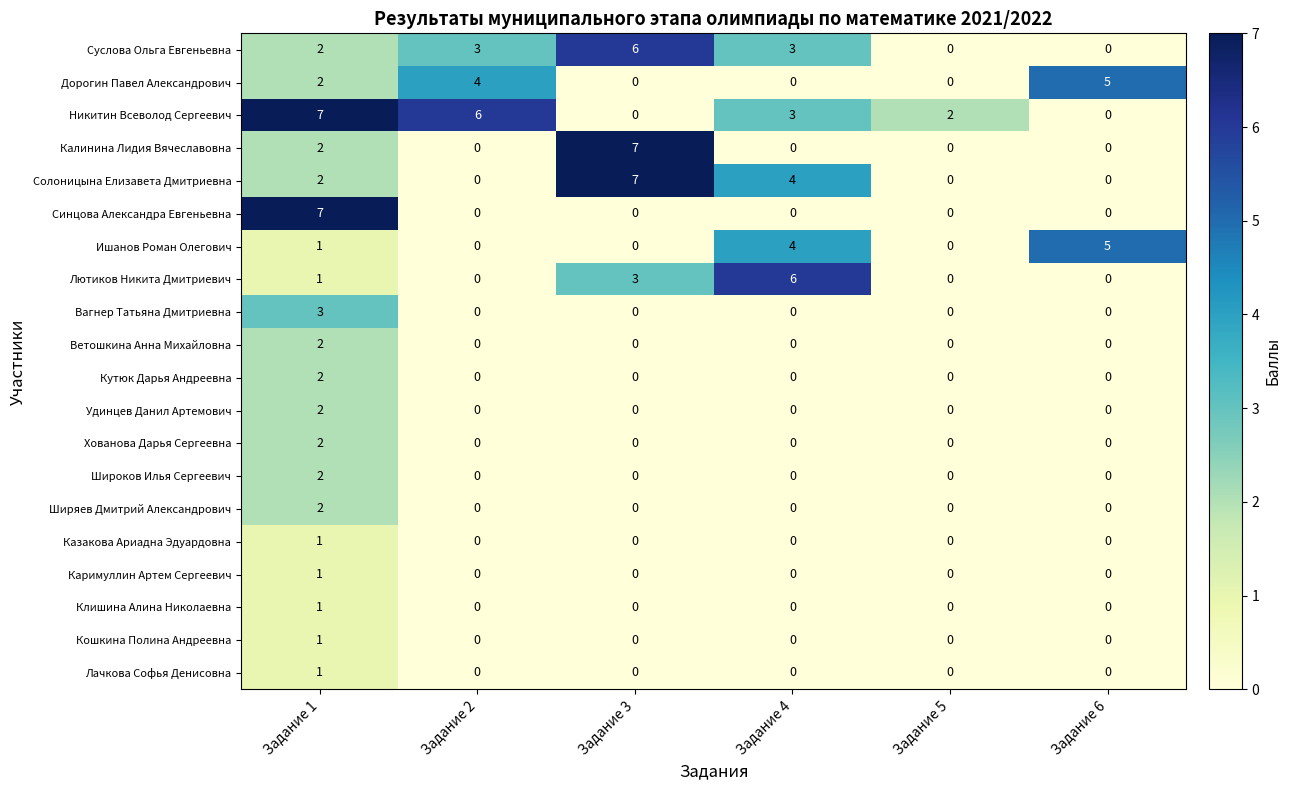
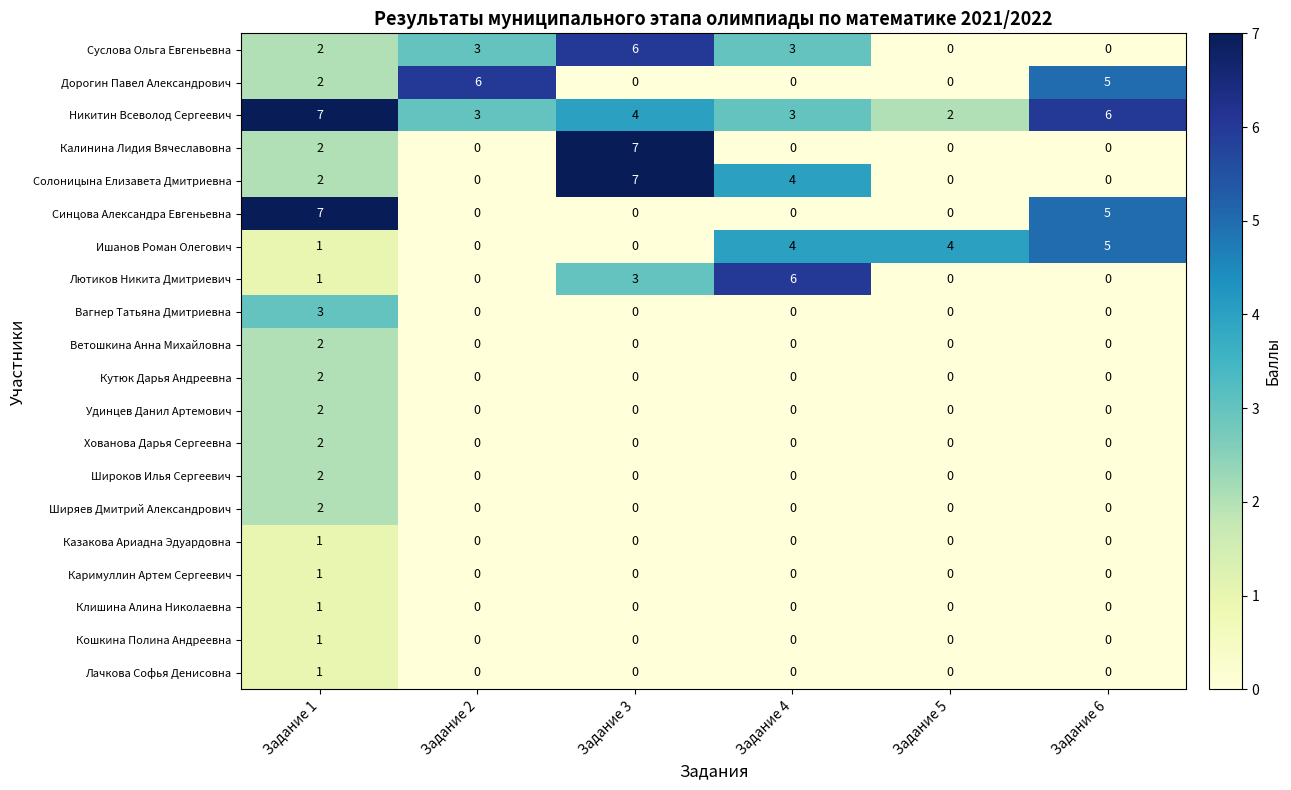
Дорогин Павел Александрович, Задание 2: 4 -> 6
Никитин Всеволод Сергеевич, Задание 2: 6 -> 3
Никитин Всеволод Сергеевич, Задание 3: 0 -> 4
Никитин Всеволод Сергеевич, Задание 6: 0 -> 6
Синцова Александра Евгеньевна, Задание 6: 0 -> 5
Ишанов Роман Олегович, Задание 5: 0 -> 4
